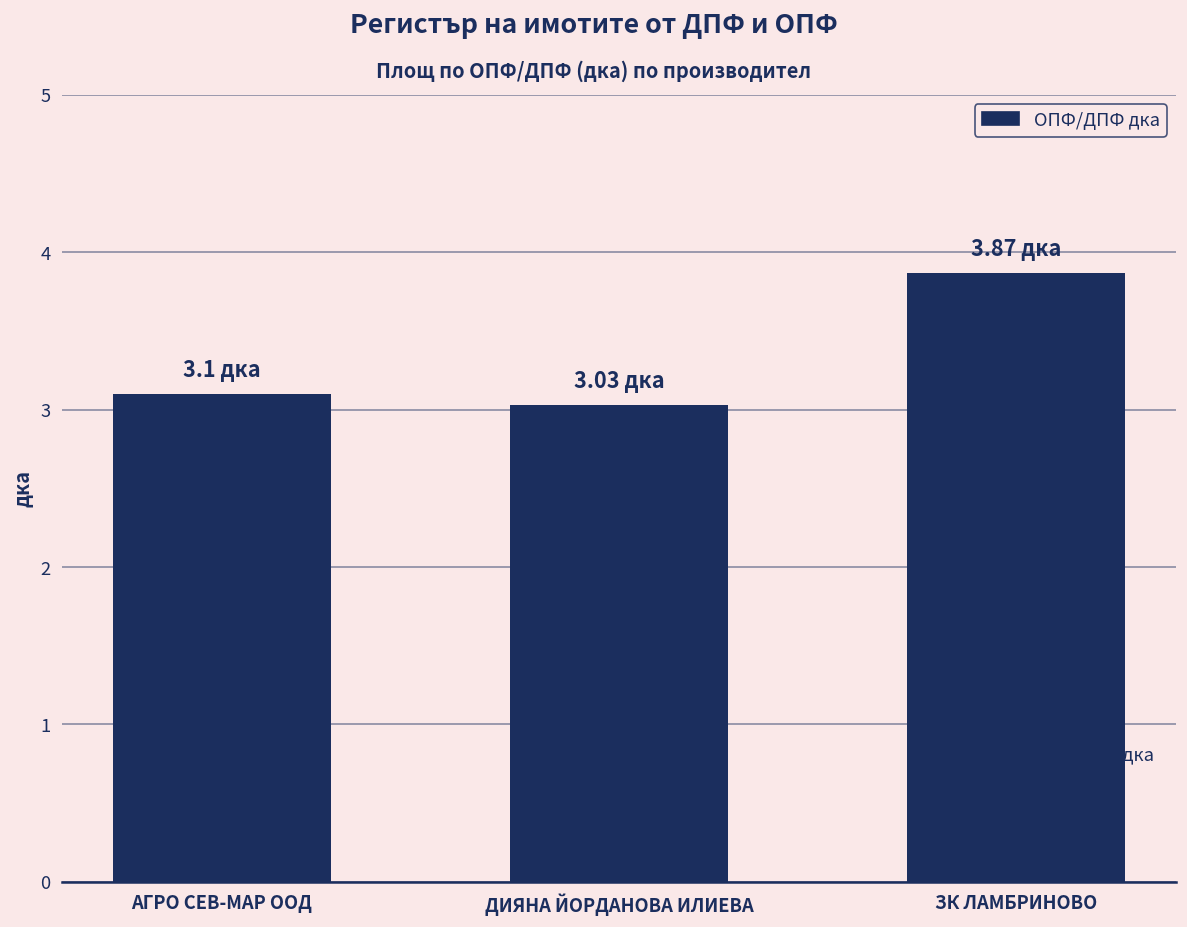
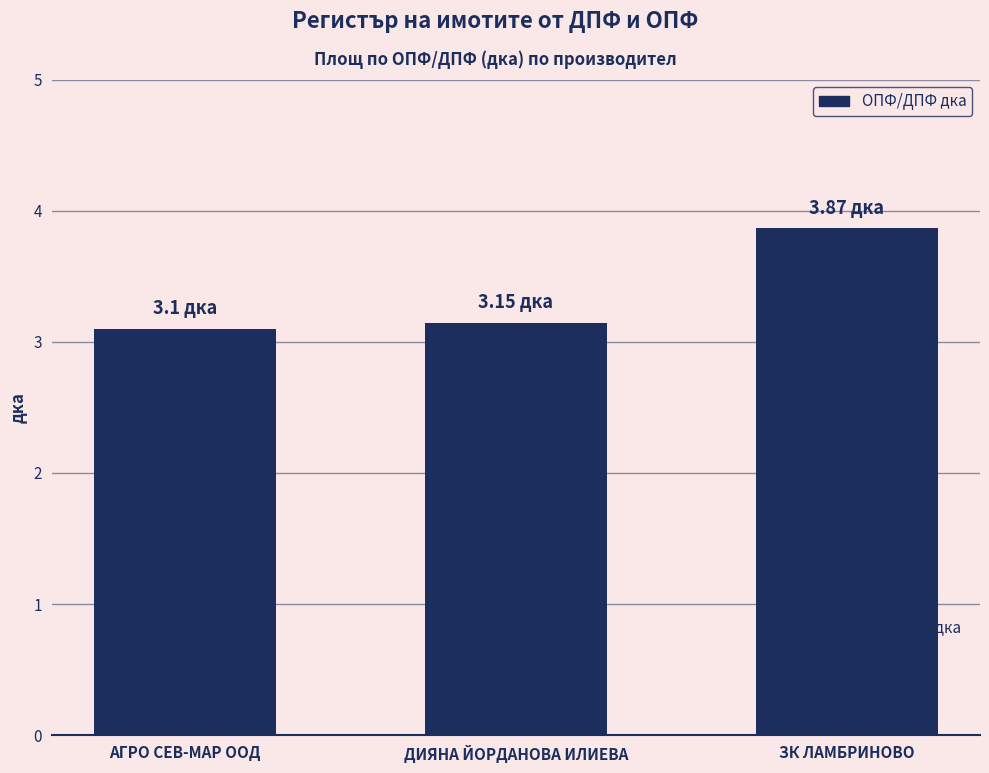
ДИЯНА ЙОРДАНОВА ИЛИЕВА: 3.03 -> 3.15
